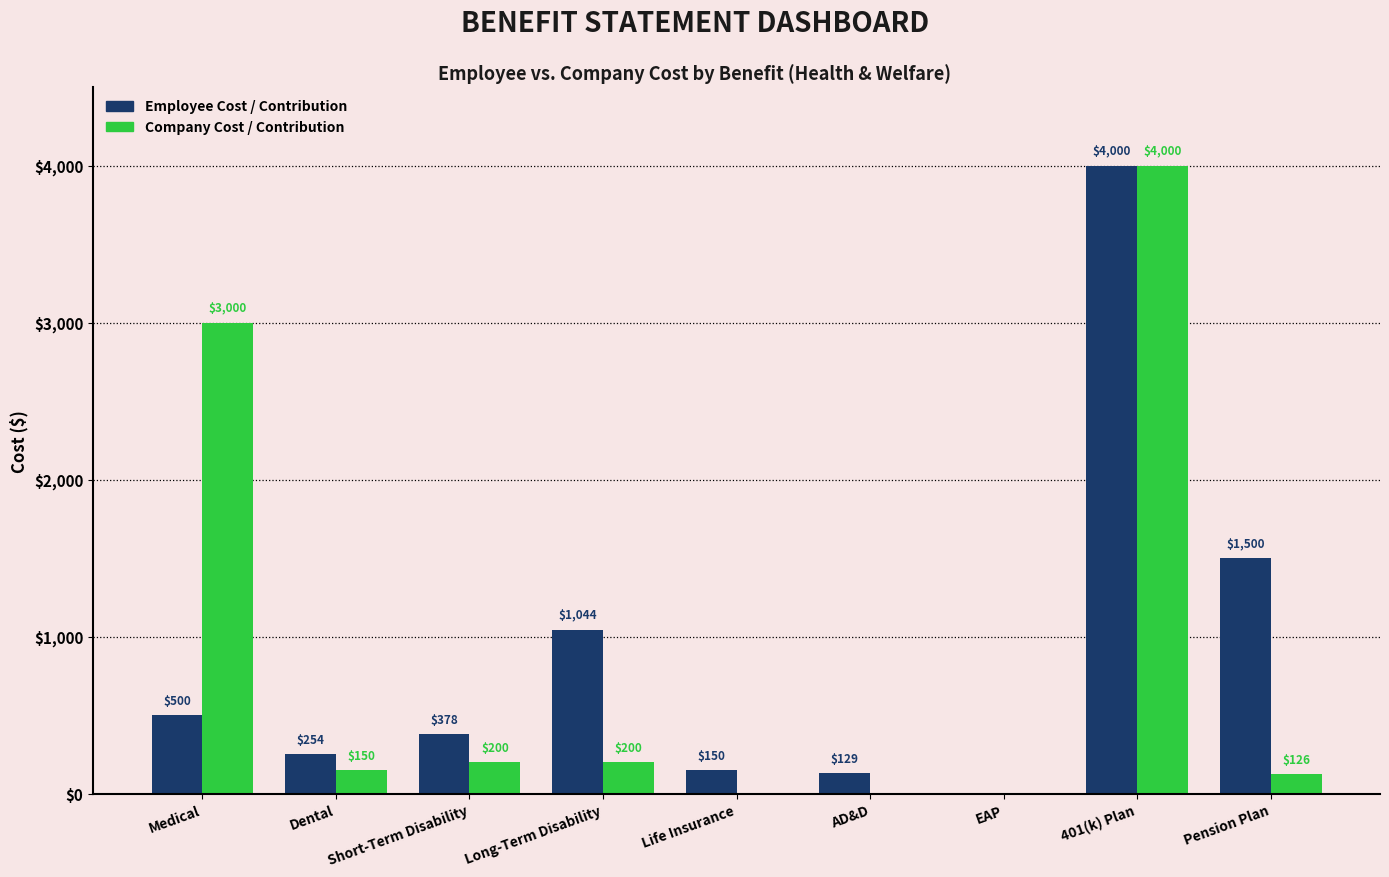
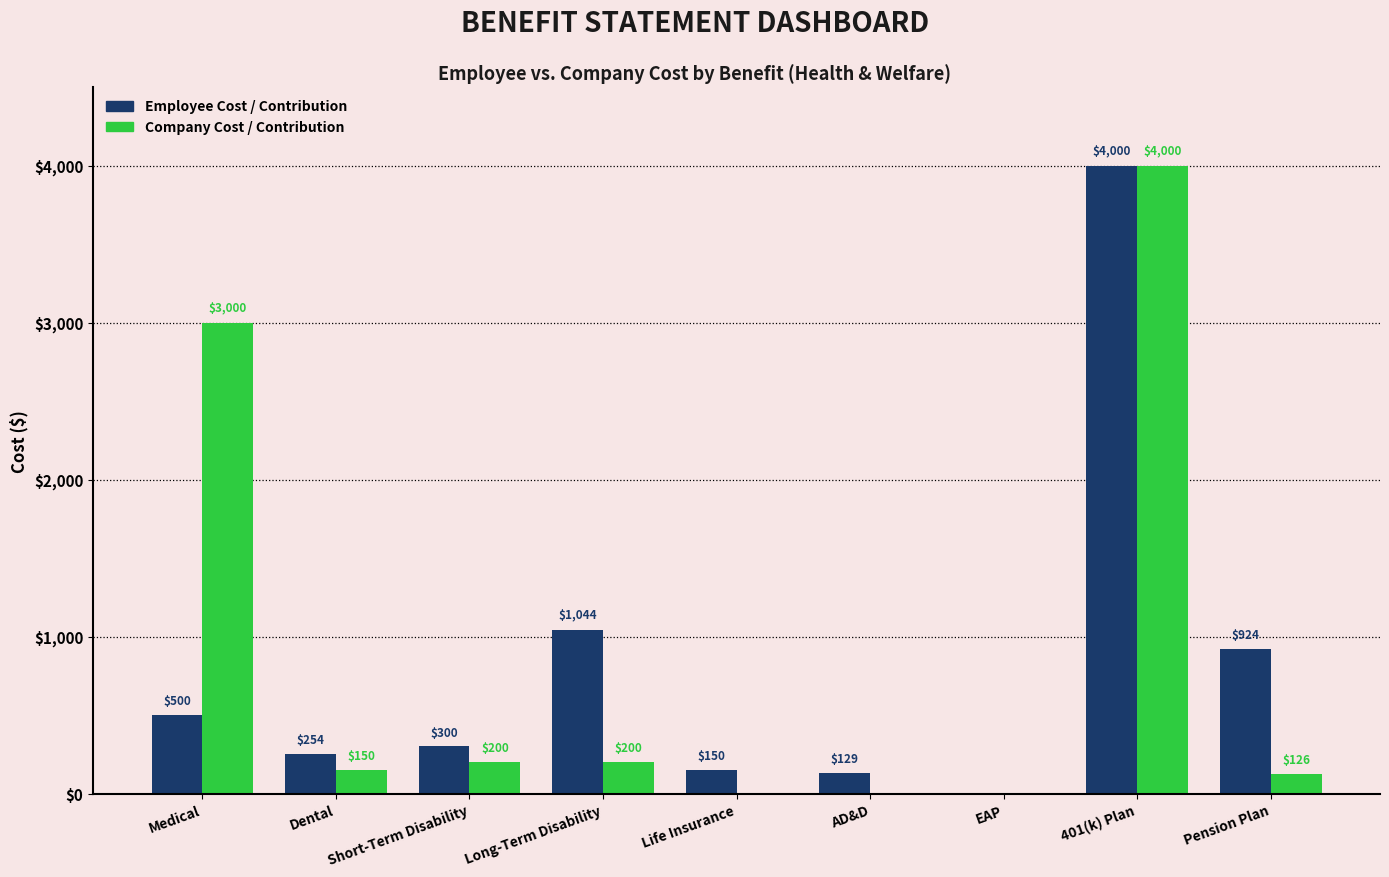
Employee Cost / Contribution, Short-Term Disability: $378 -> $300
Employee Cost / Contribution, Pension Plan: $1,500 -> $924
